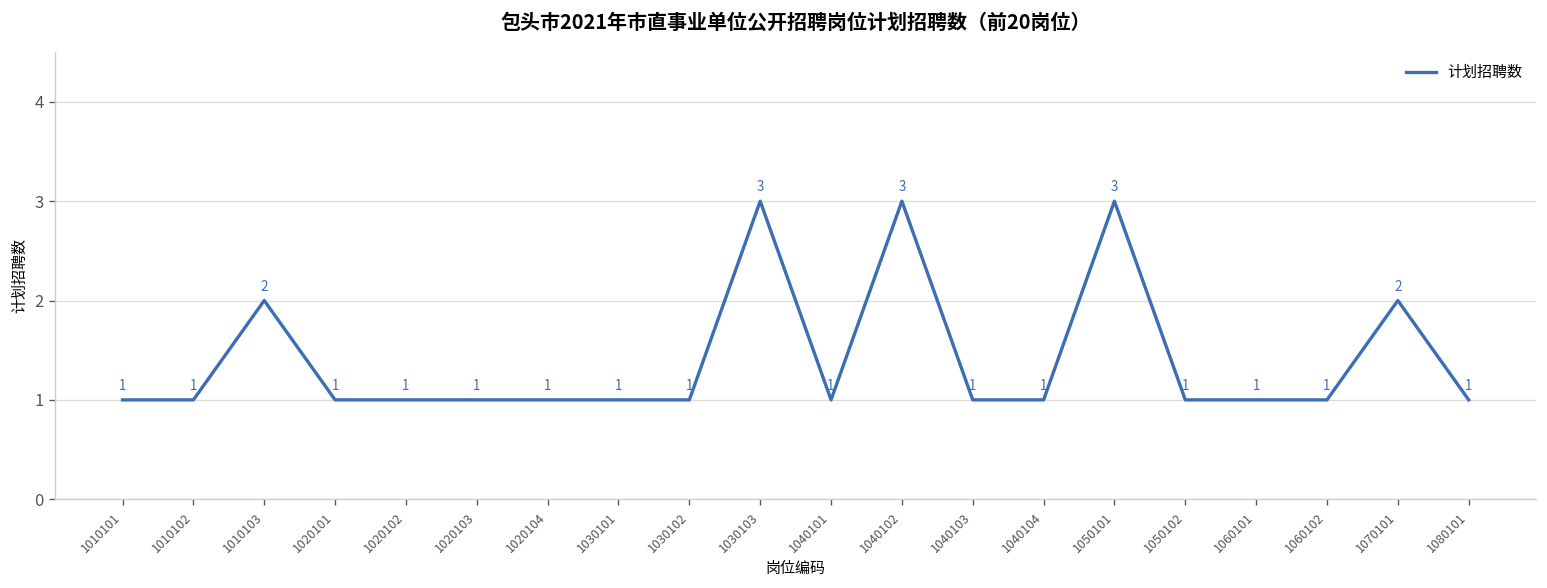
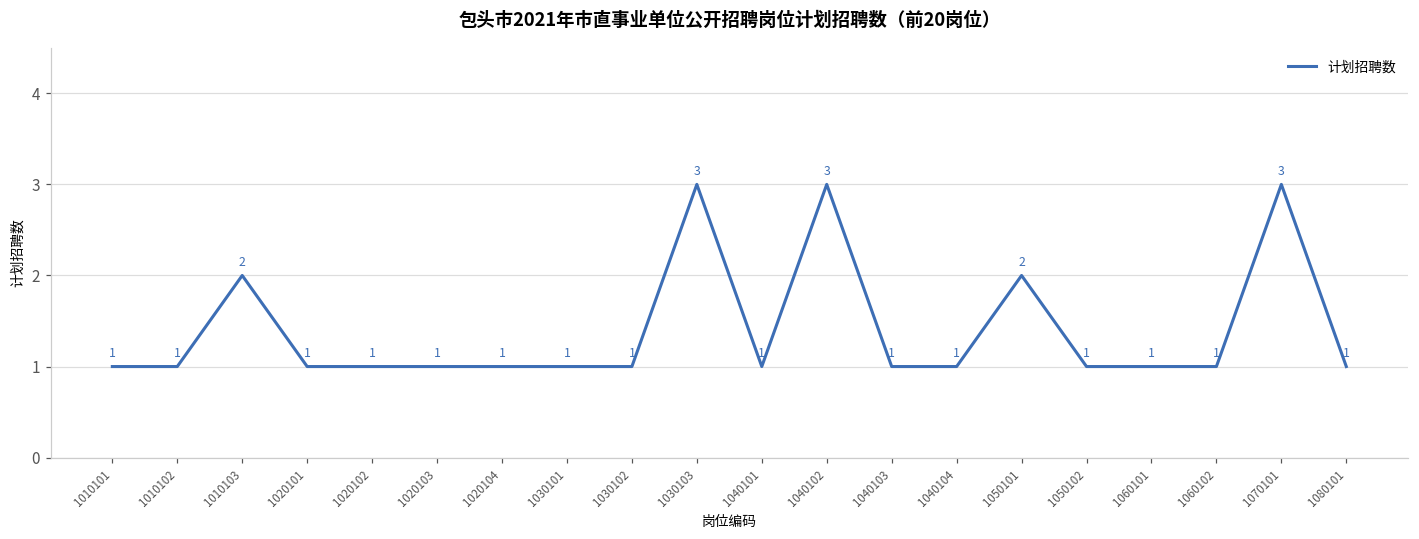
1050101: 3 -> 2
1070101: 2 -> 3
